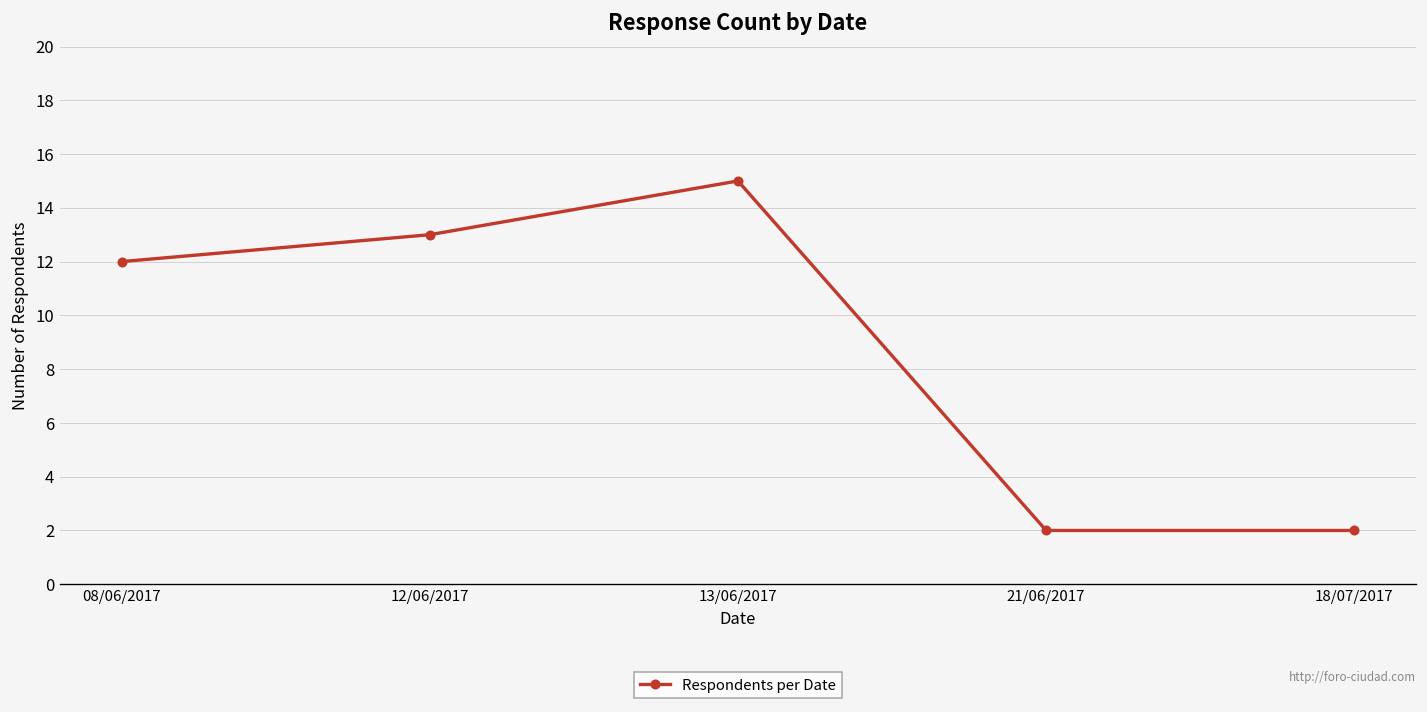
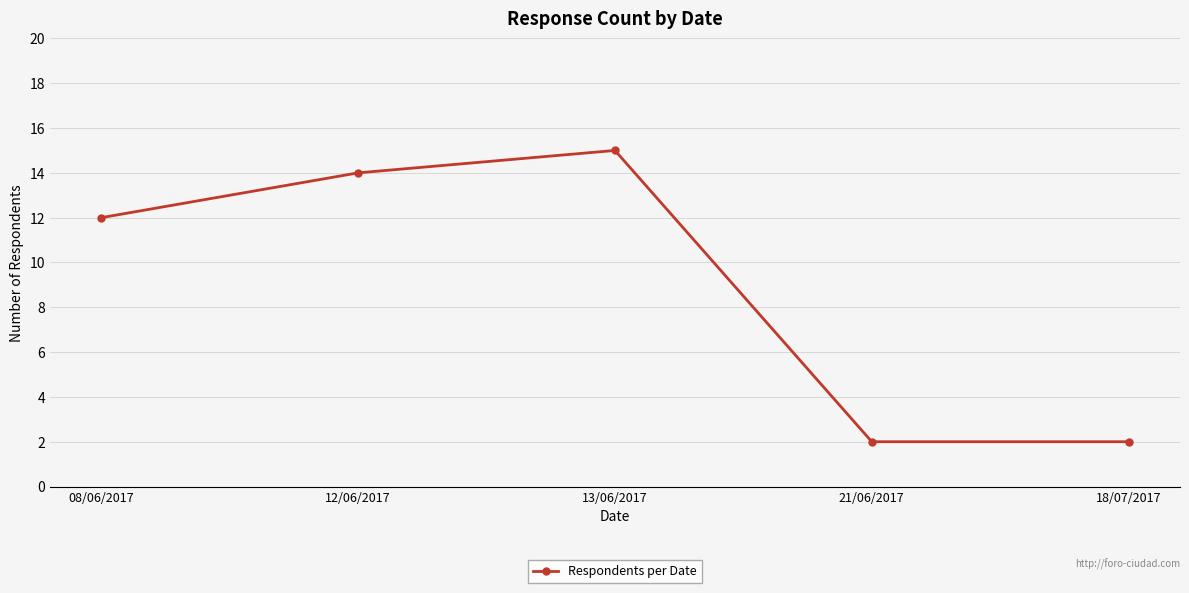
12/06/2017: 13 -> 14
